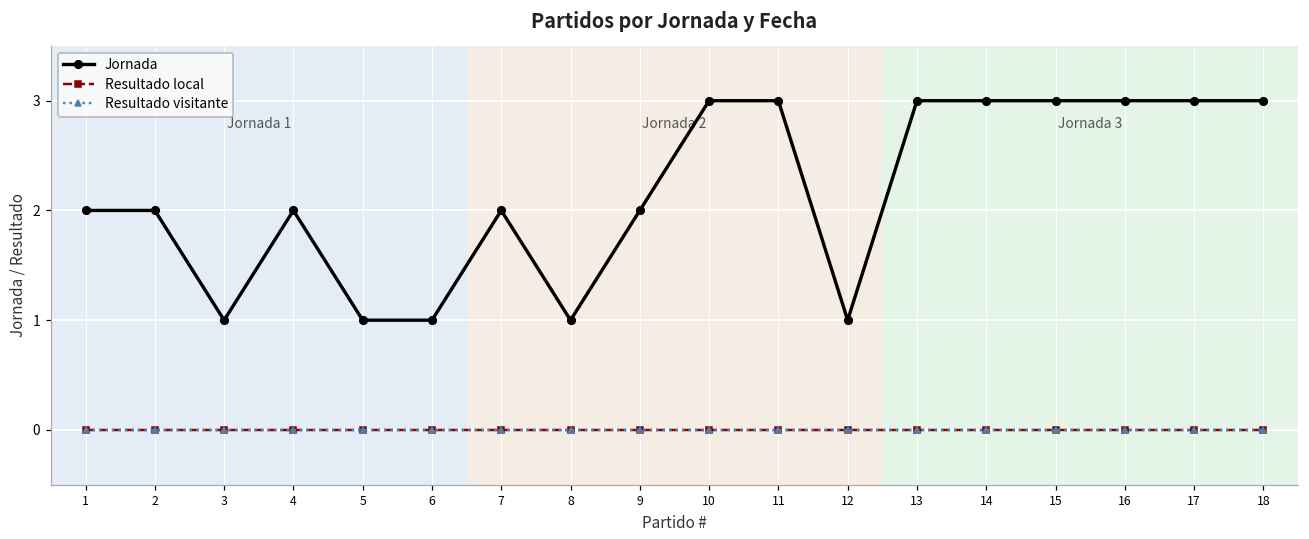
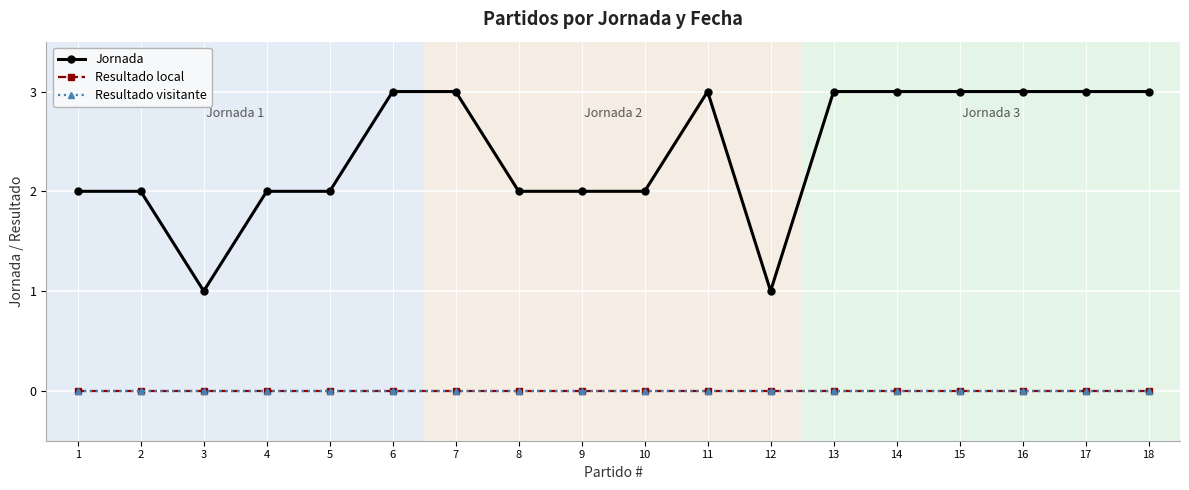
Jornada, 5: 1 -> 2
Jornada, 6: 1 -> 3
Jornada, 7: 2 -> 3
Jornada, 8: 1 -> 2
Jornada, 10: 3 -> 2
